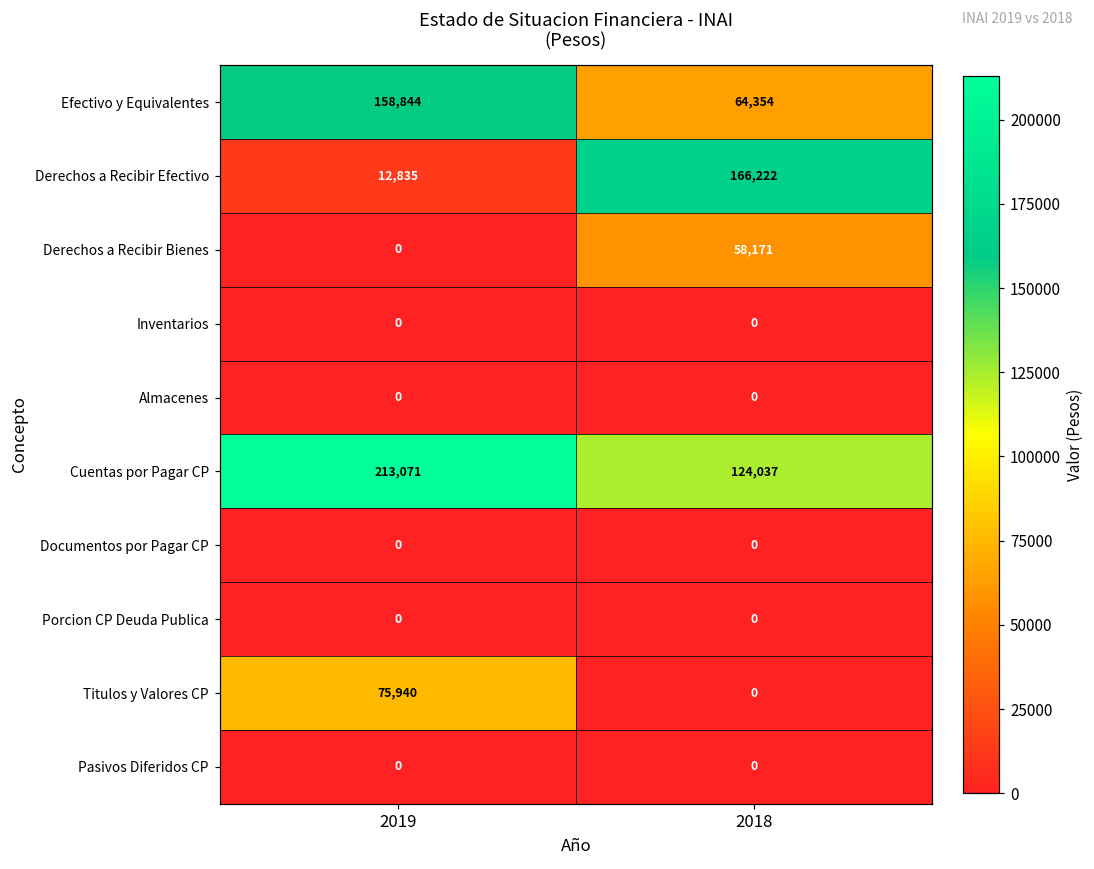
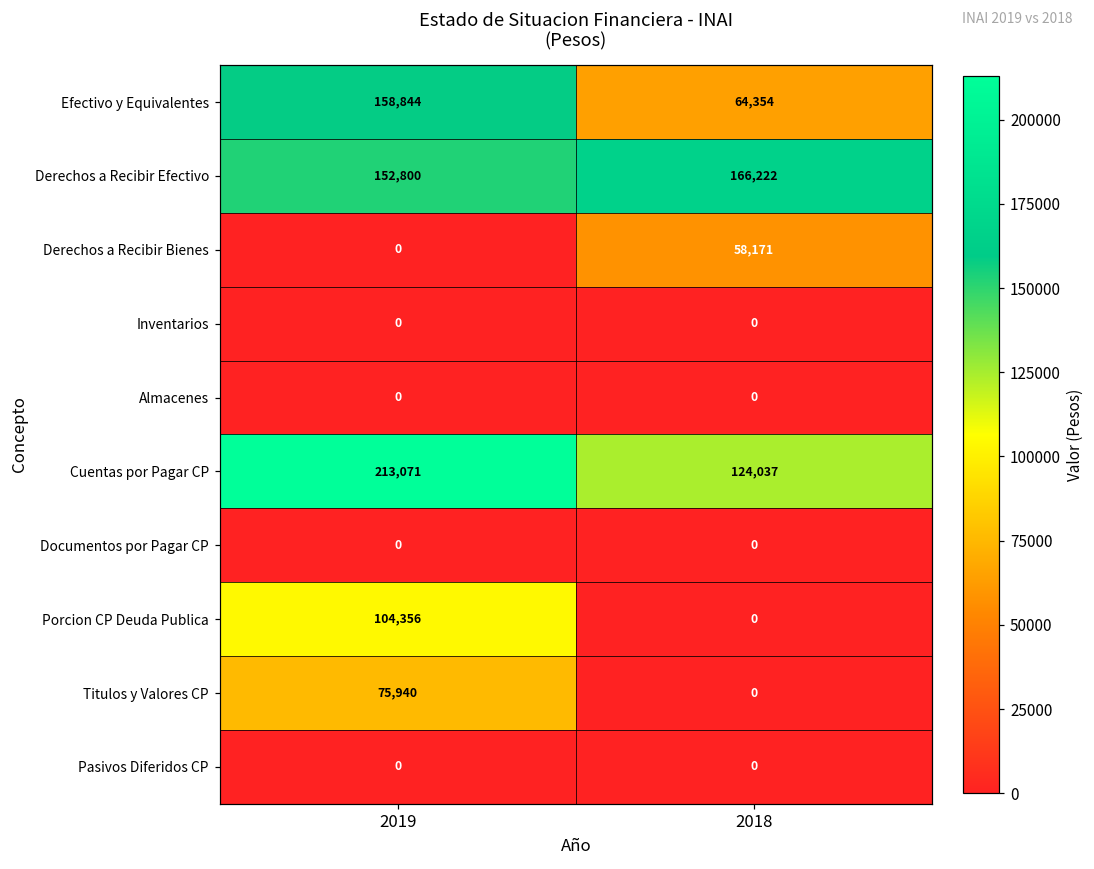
Derechos a Recibir Efectivo, 2019: 12,835 -> 152,800
Porcion CP Deuda Publica, 2019: 0 -> 104,356
